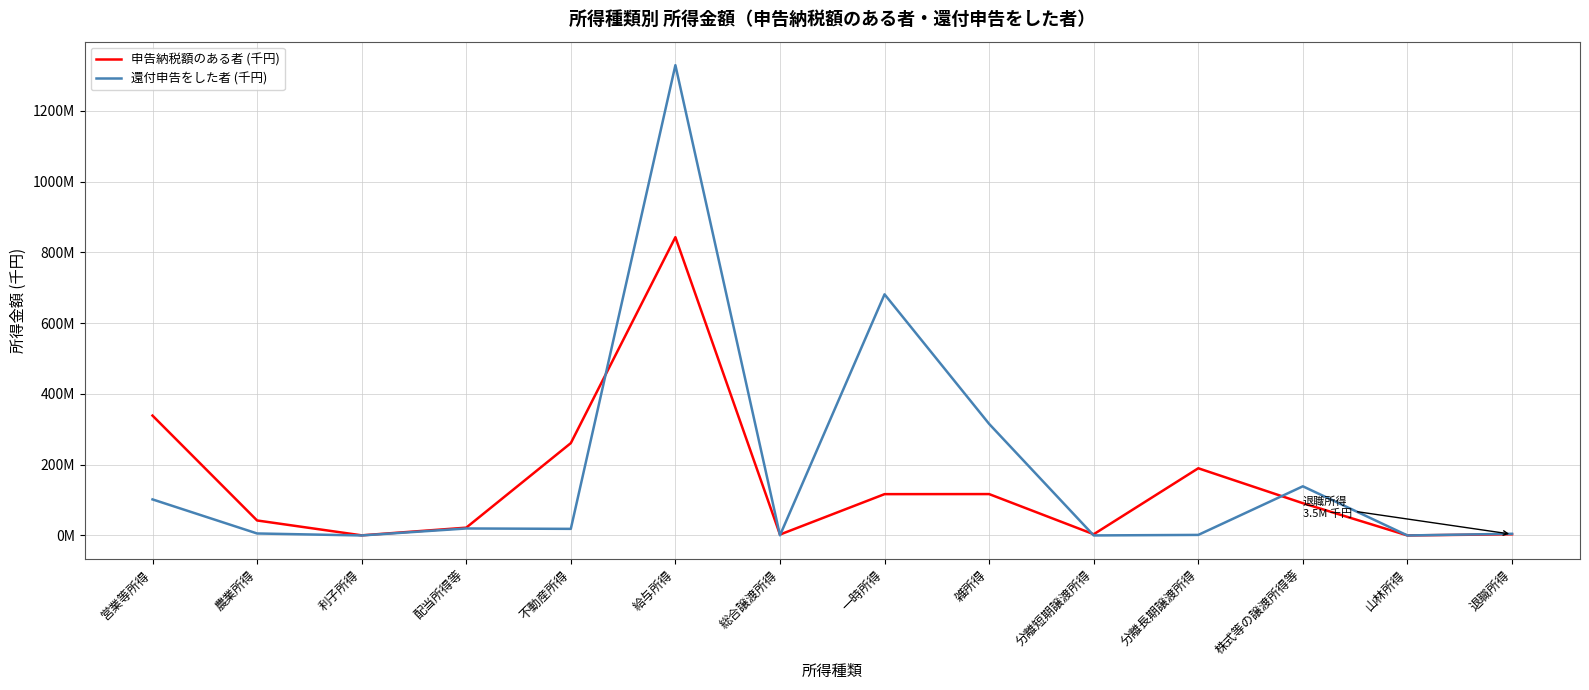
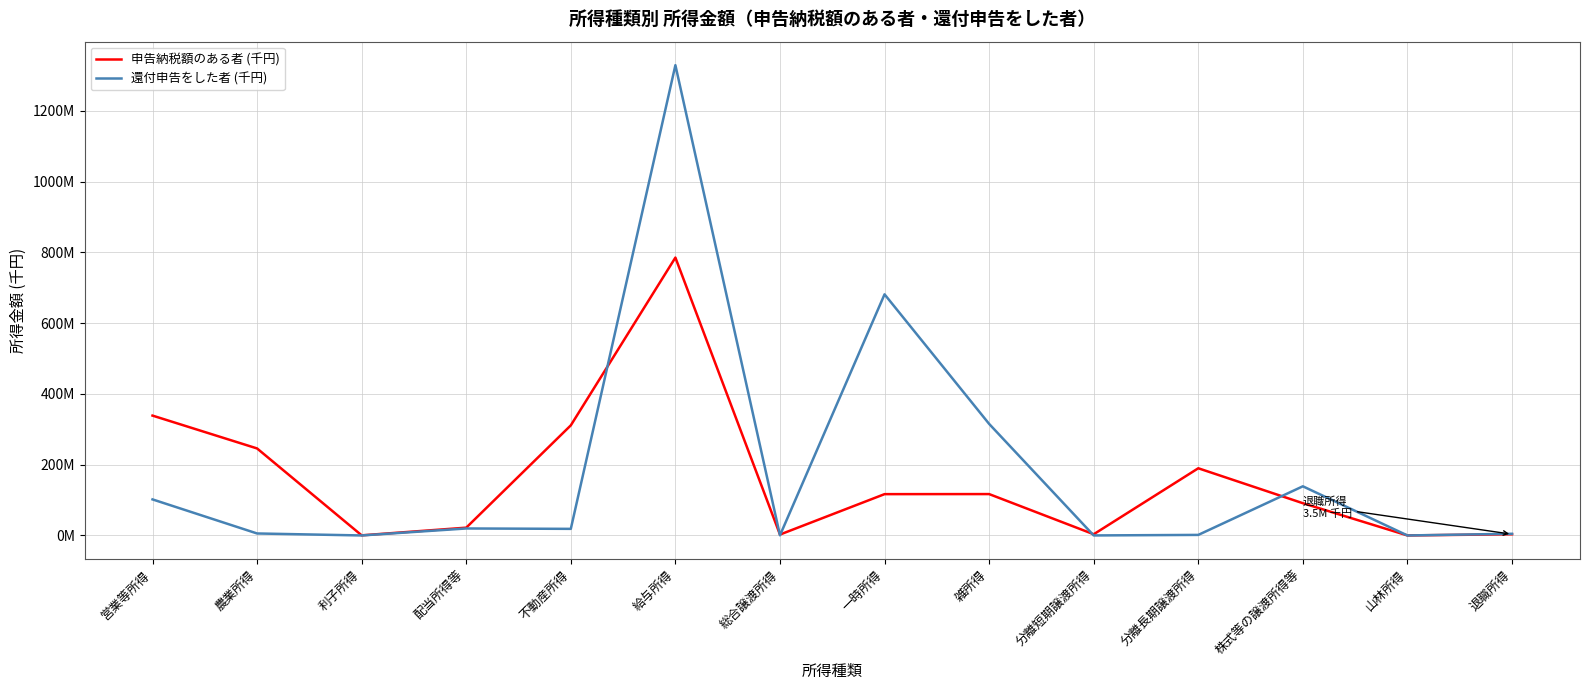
申告納税額のある者 (千円), 農業所得: 40000000 -> 250000000
申告納税額のある者 (千円), 不動産所得: 260000000 -> 310000000
申告納税額のある者 (千円), 給与所得: 840000000 -> 790000000
